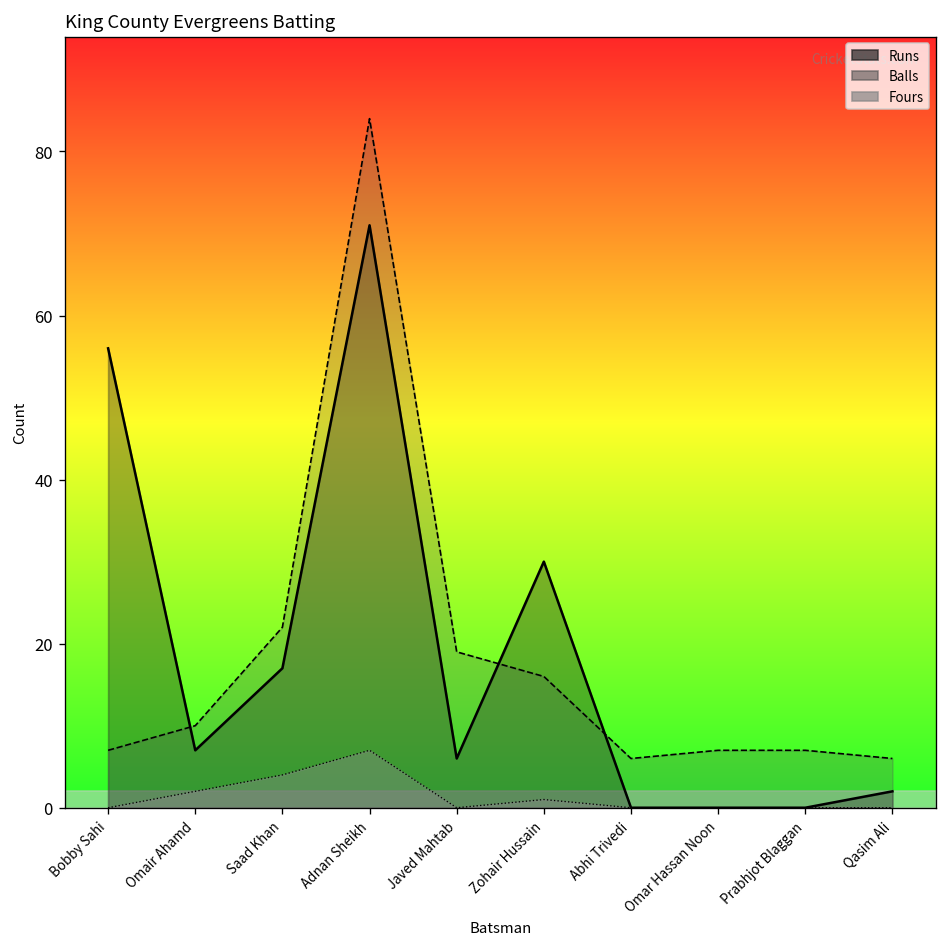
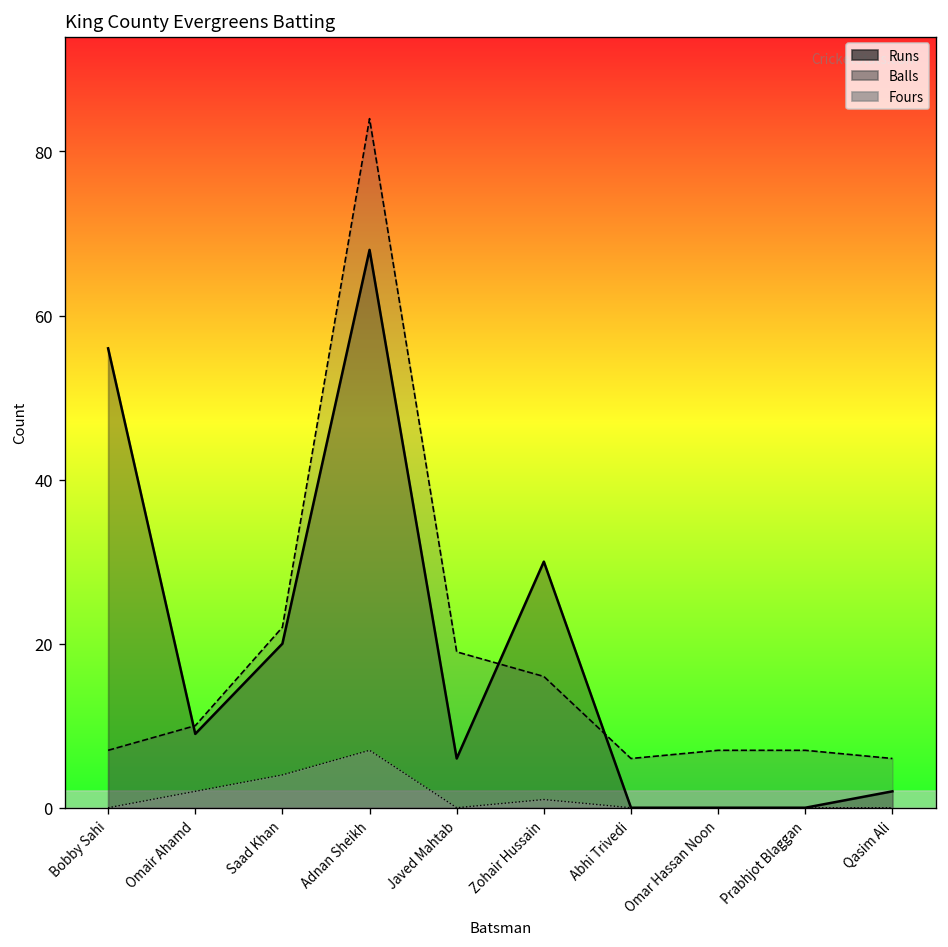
Runs, Omair Ahamd: 7 -> 9
Runs, Saad Khan: 17 -> 20
Runs, Adnan Sheikh: 71 -> 68
